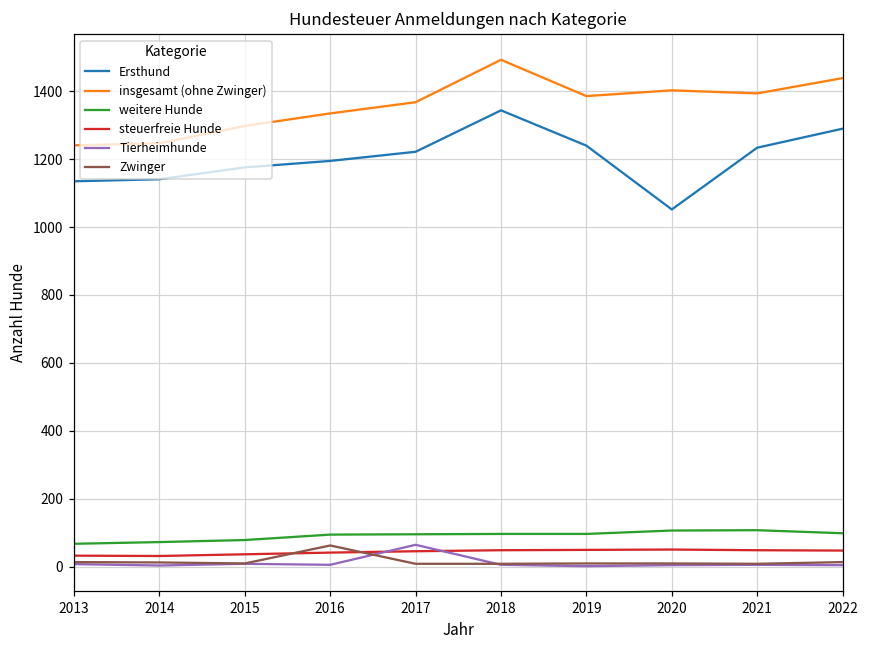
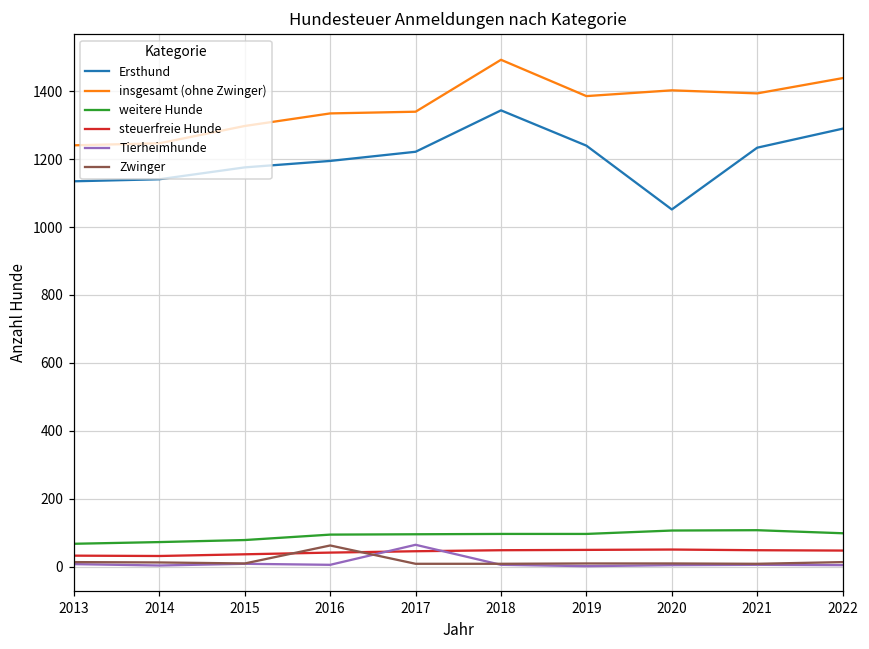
insgesamt (ohne Zwinger), 2017: 1370 -> 1340
